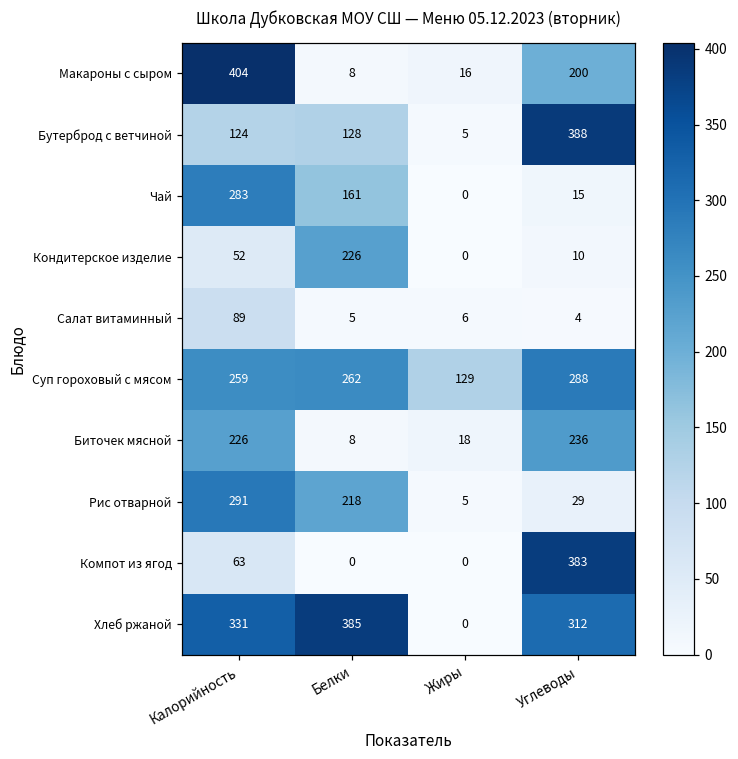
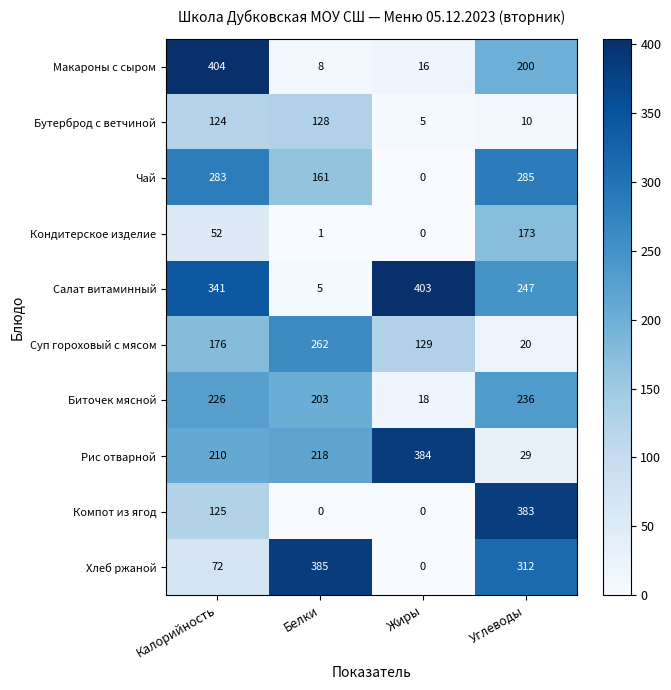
Бутерброд с ветчиной, Углеводы: 388 -> 10
Чай, Углеводы: 15 -> 285
Кондитерское изделие, Белки: 226 -> 1
Кондитерское изделие, Углеводы: 10 -> 173
Салат витаминный, Калорийность: 89 -> 341
Салат витаминный, Жиры: 6 -> 403
Салат витаминный, Углеводы: 4 -> 247
Суп гороховый с мясом, Калорийность: 259 -> 176
Суп гороховый с мясом, Углеводы: 288 -> 20
Биточек мясной, Белки: 8 -> 203
Рис отварной, Калорийность: 291 -> 210
Рис отварной, Жиры: 5 -> 384
Компот из ягод, Калорийность: 63 -> 125
Хлеб ржаной, Калорийность: 331 -> 72
